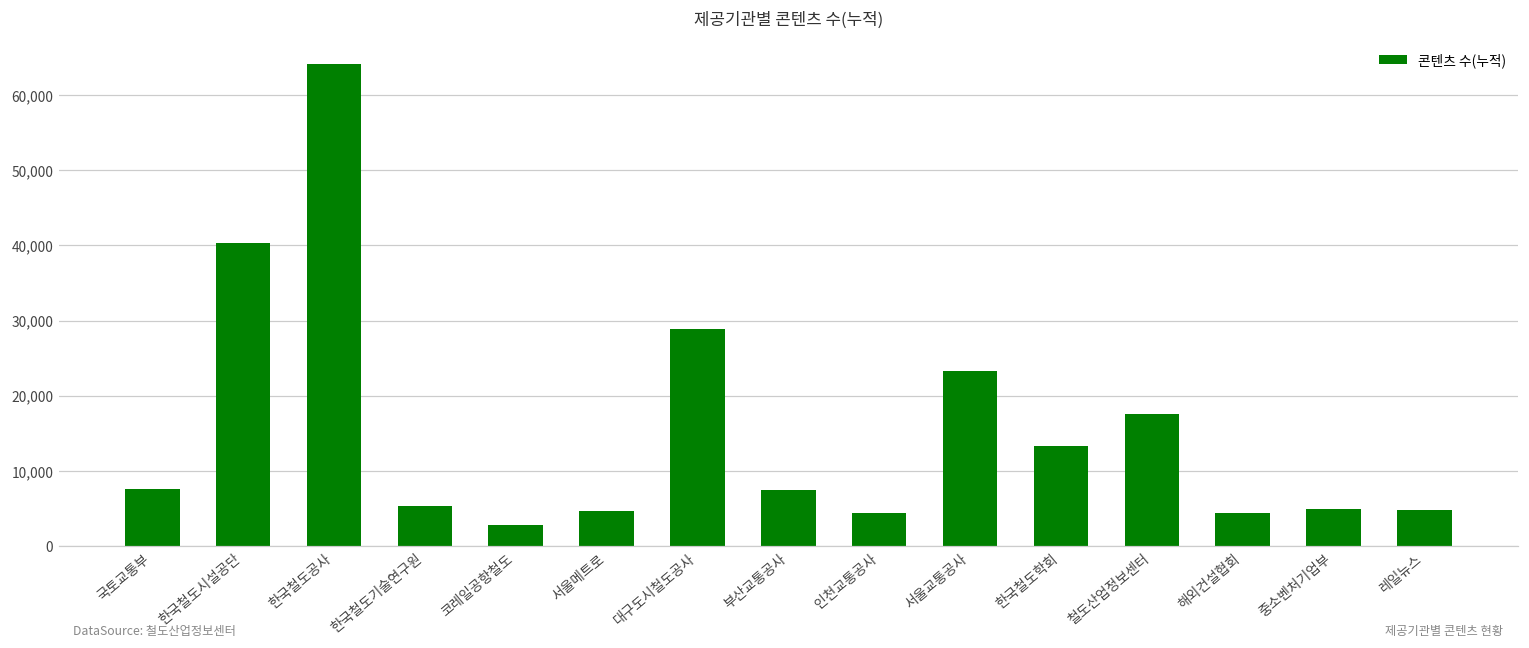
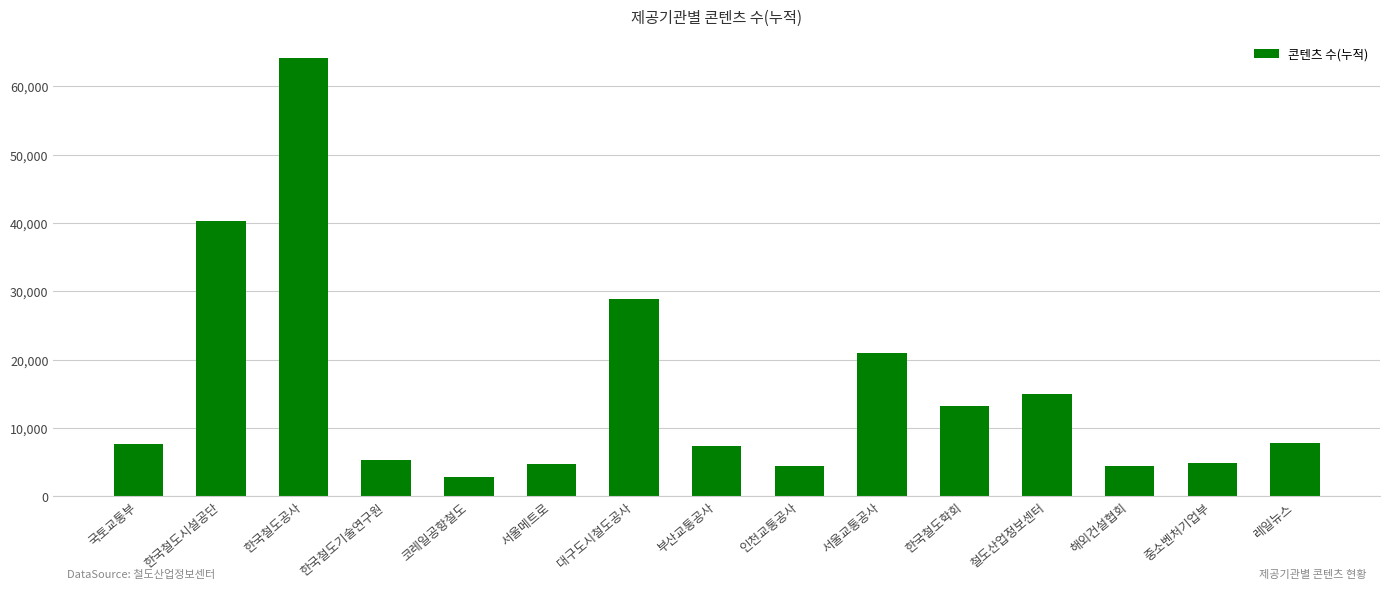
서울교통공사: 23,000 -> 21,000
철도산업정보센터: 18,000 -> 15,000
레일뉴스: 5,000 -> 8,000
